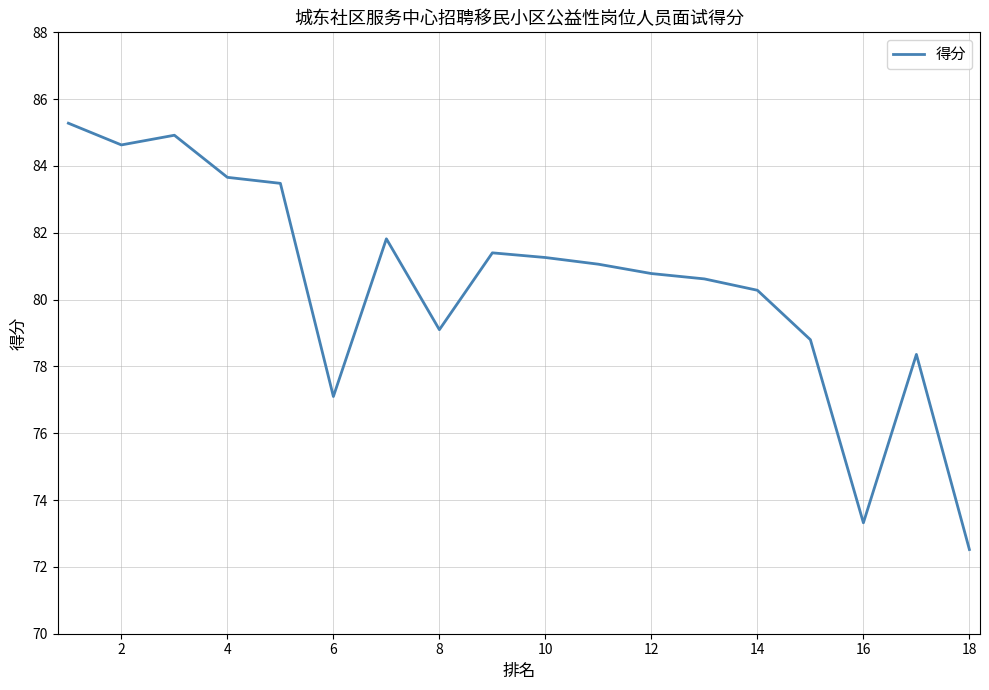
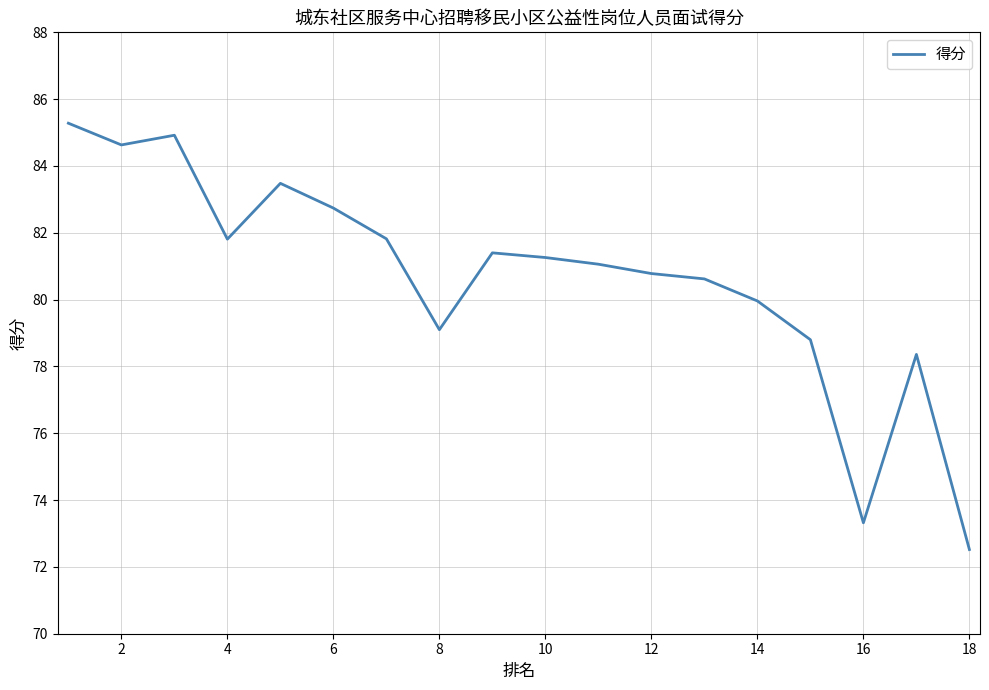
4: 83.7 -> 81.8
6: 77.1 -> 82.7
14: 80.3 -> 80.0
